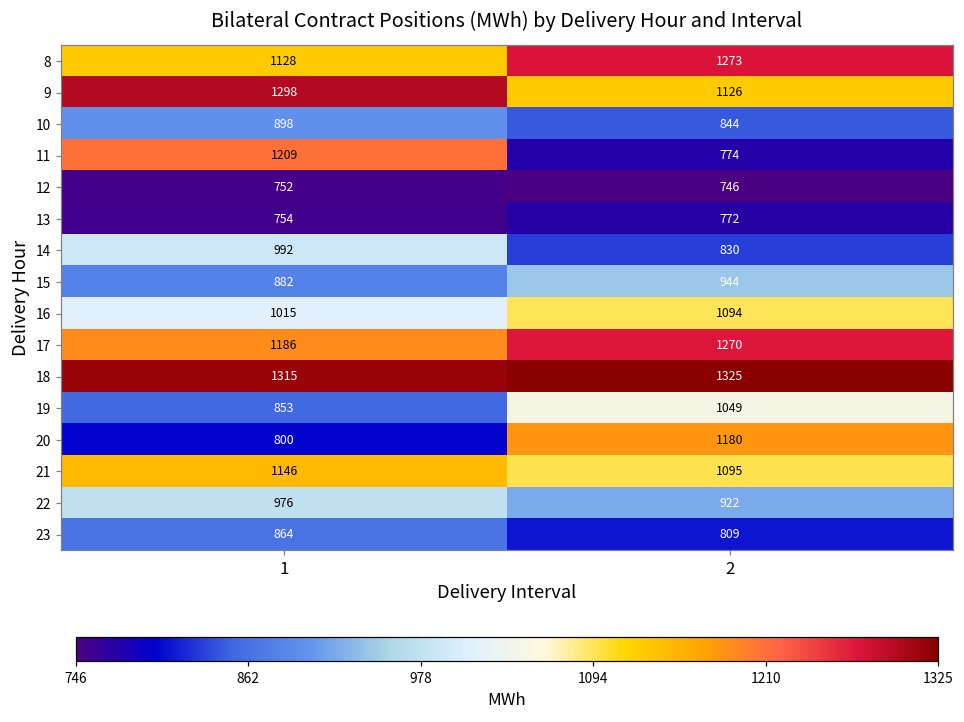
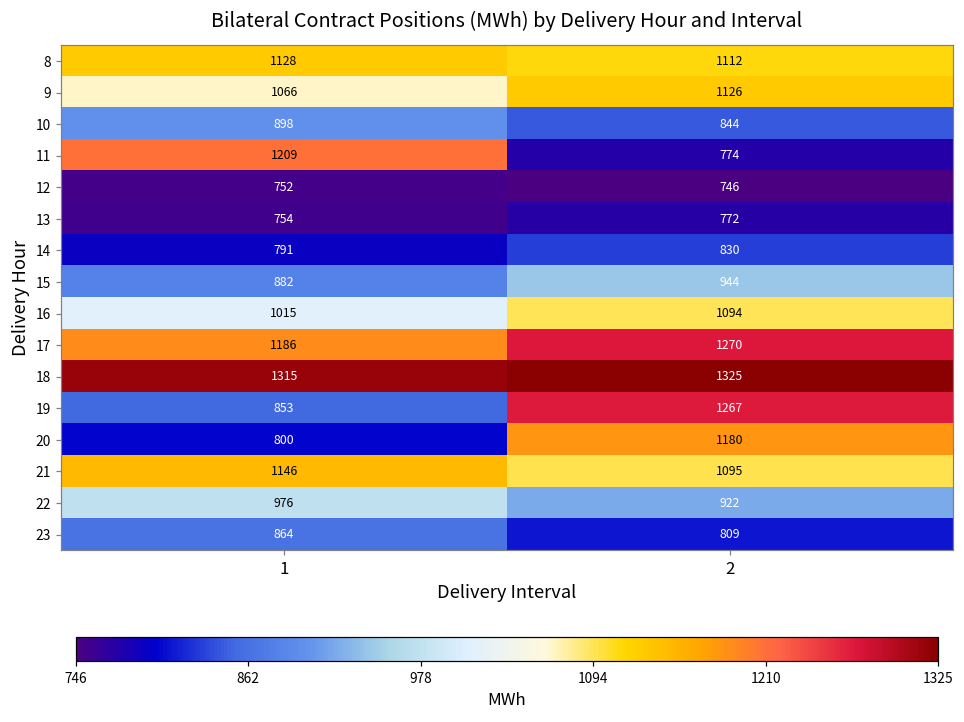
8, 2: 1273 -> 1112
9, 1: 1298 -> 1066
14, 1: 992 -> 791
19, 2: 1049 -> 1267
